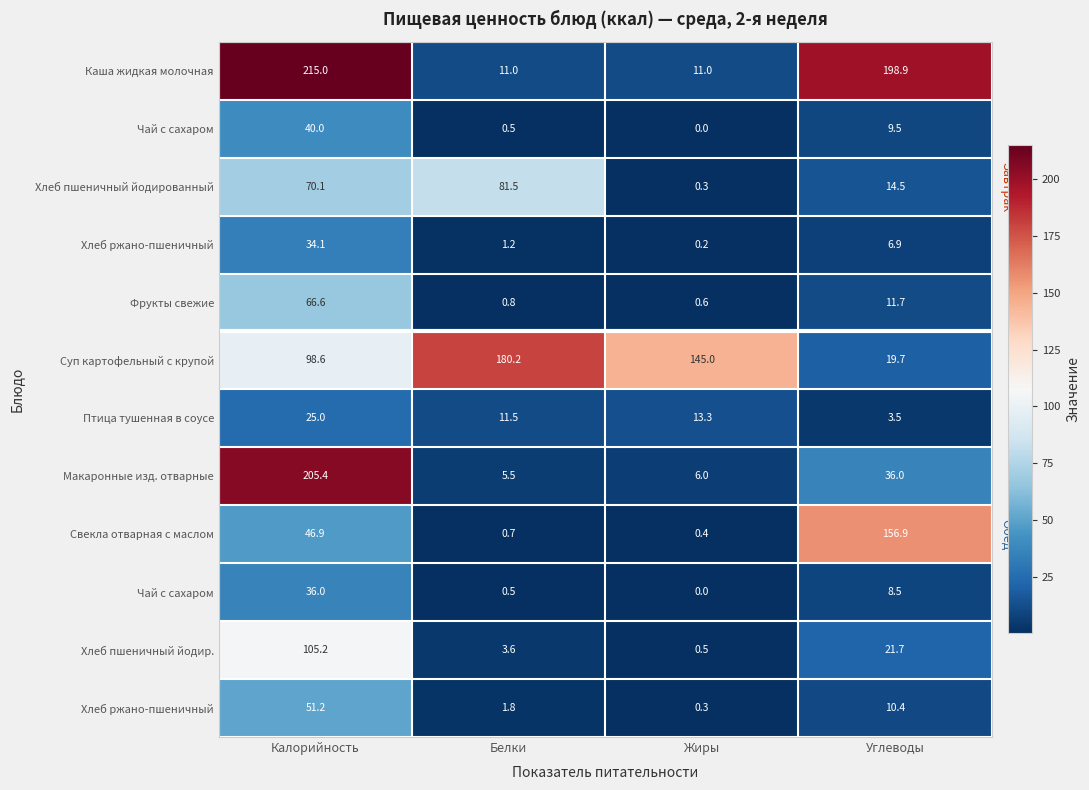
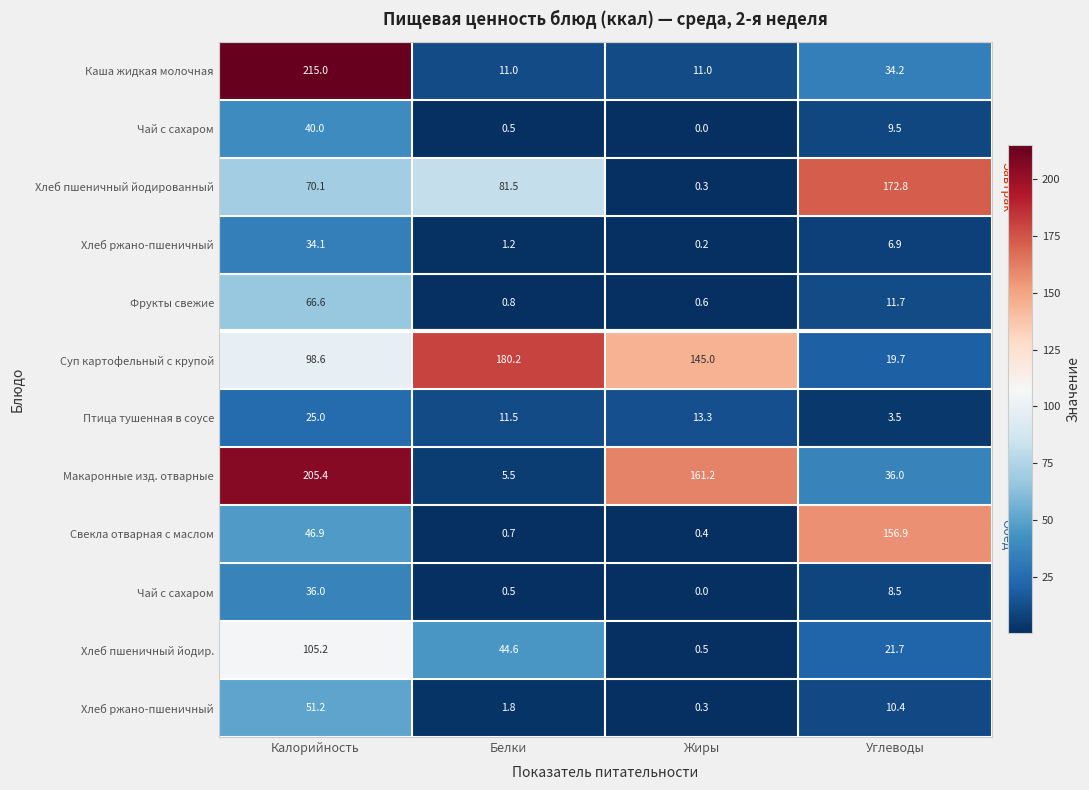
Каша жидкая молочная, Углеводы: 198.9 -> 34.2
Хлеб пшеничный йодированный, Углеводы: 14.5 -> 172.8
Макаронные изд. отварные, Жиры: 6.0 -> 161.2
Хлеб пшеничный йодир., Белки: 3.6 -> 44.6
